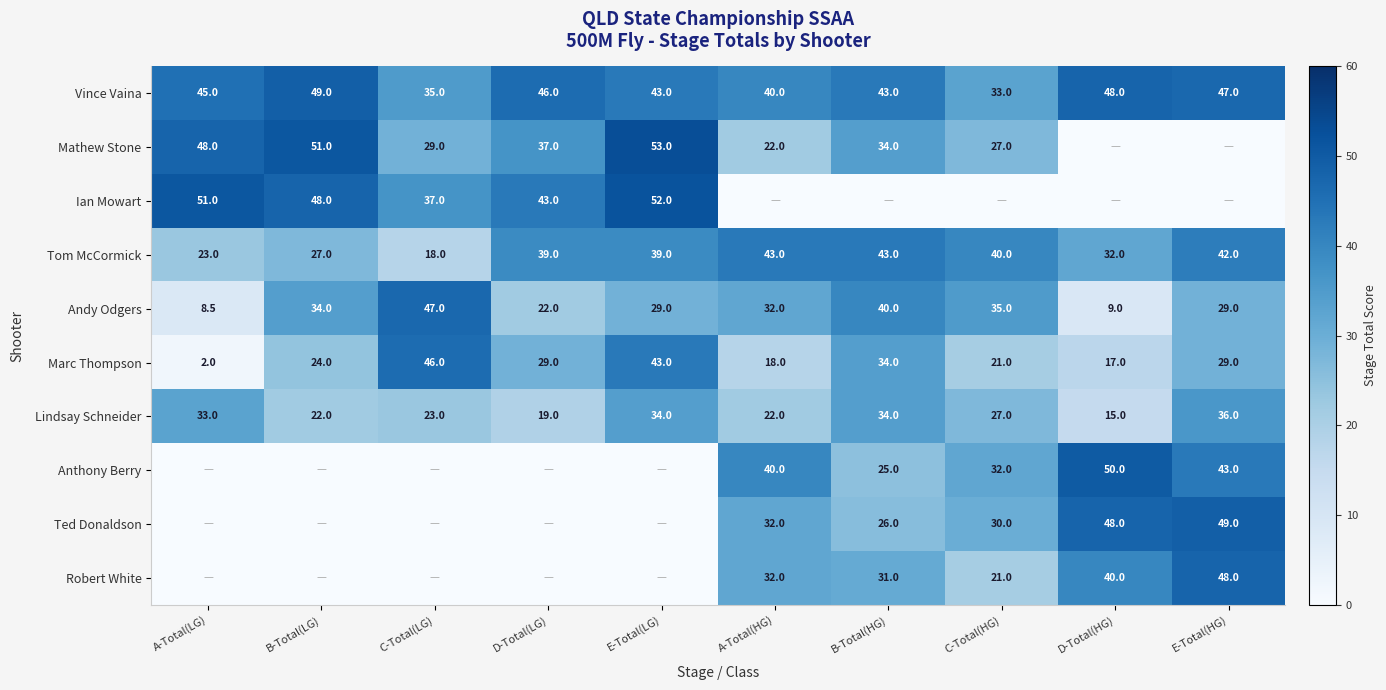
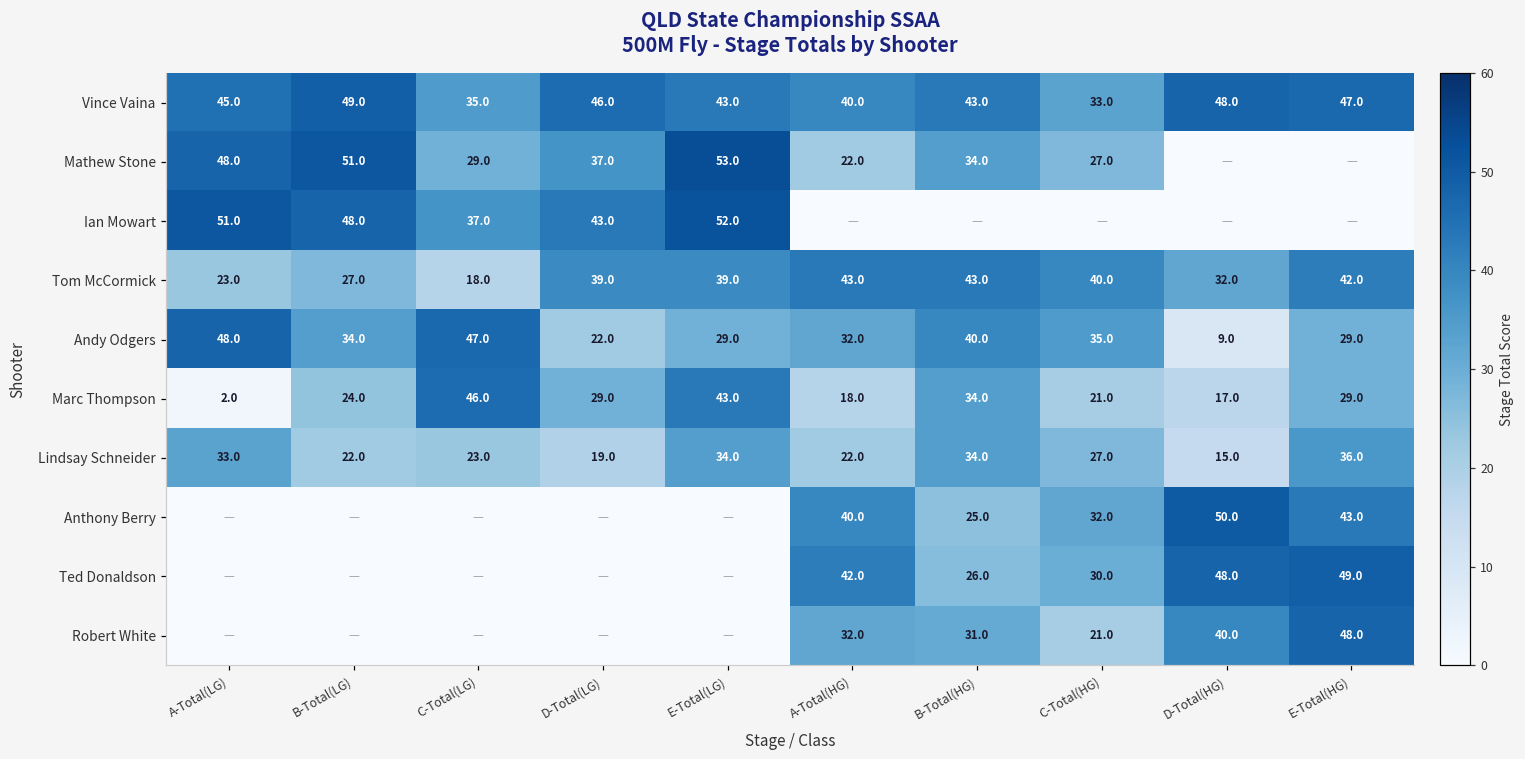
Andy Odgers, A-Total(LG): 8.5 -> 48.0
Ted Donaldson, A-Total(HG): 32.0 -> 42.0
